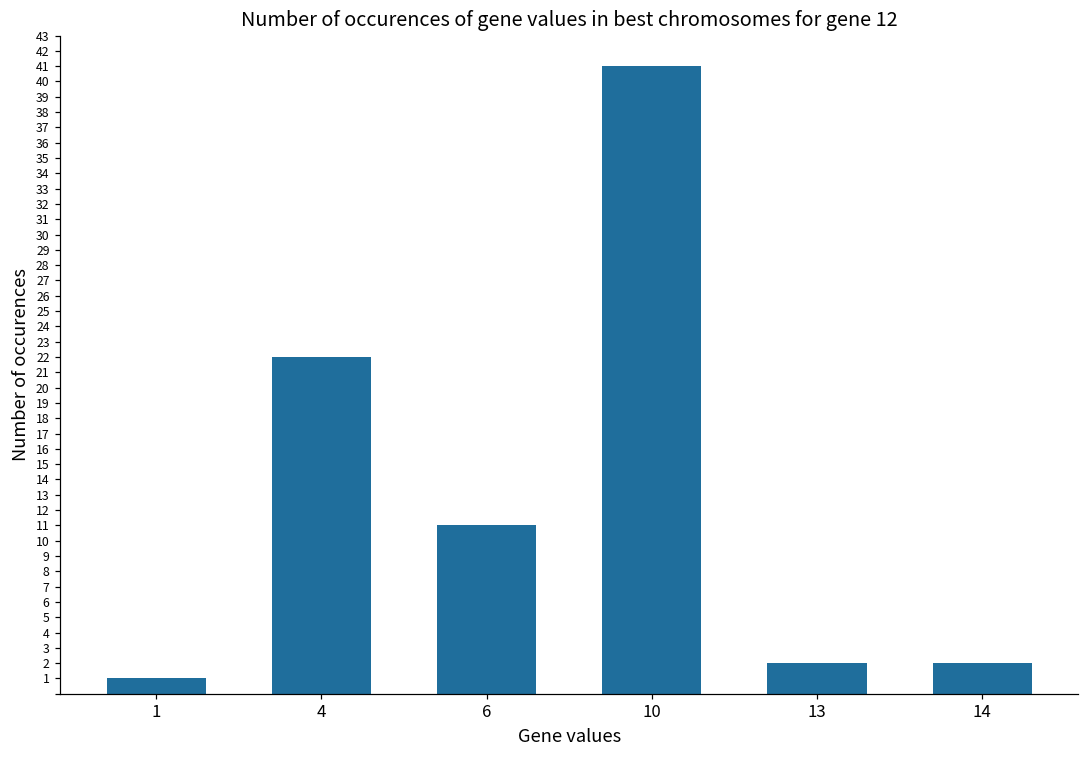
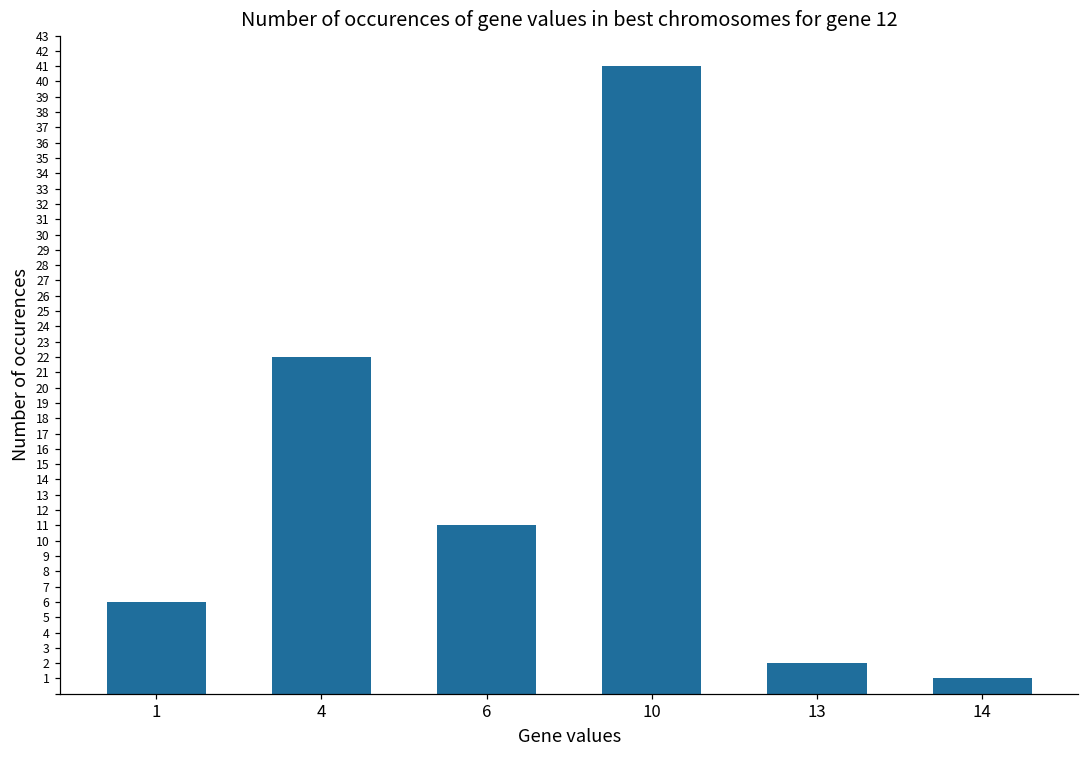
1: 1 -> 6
14: 2 -> 1
